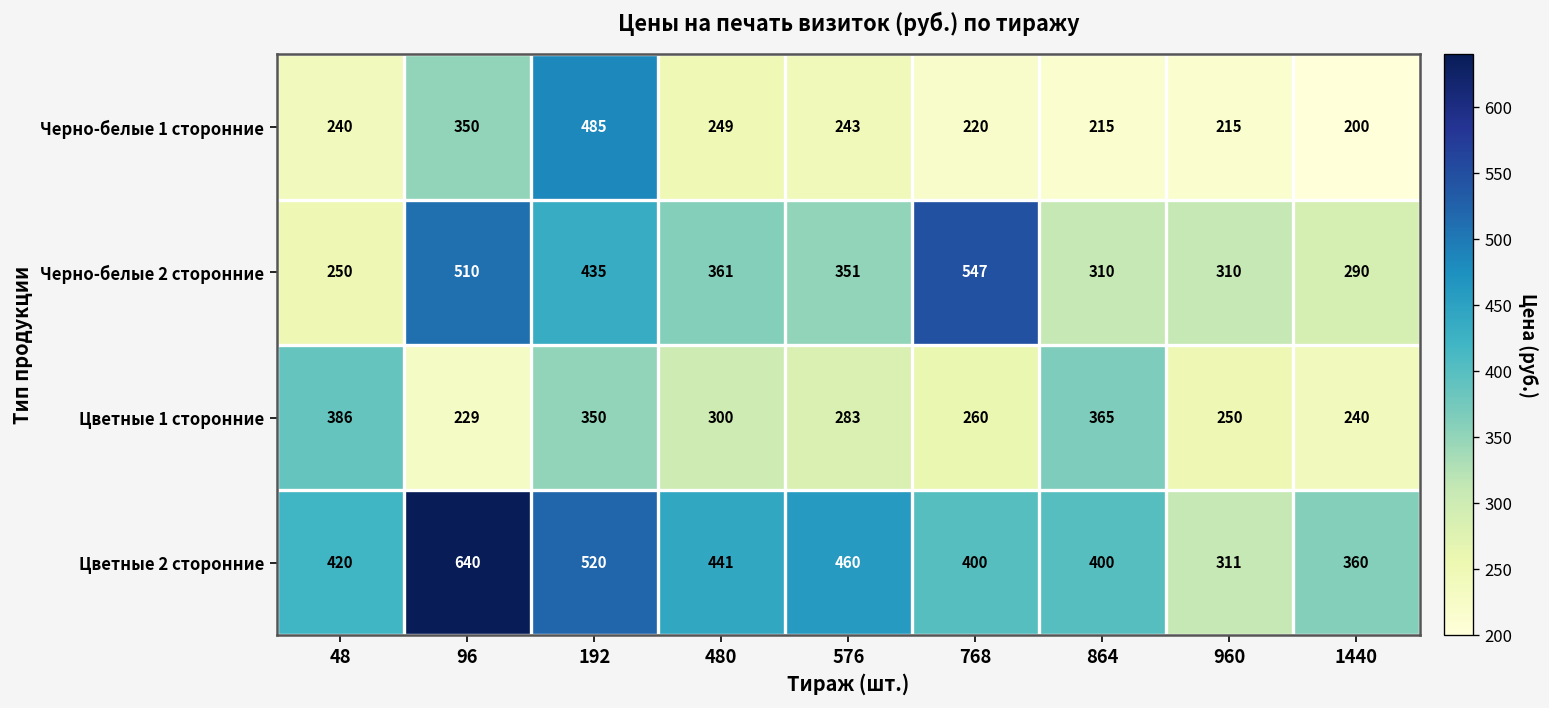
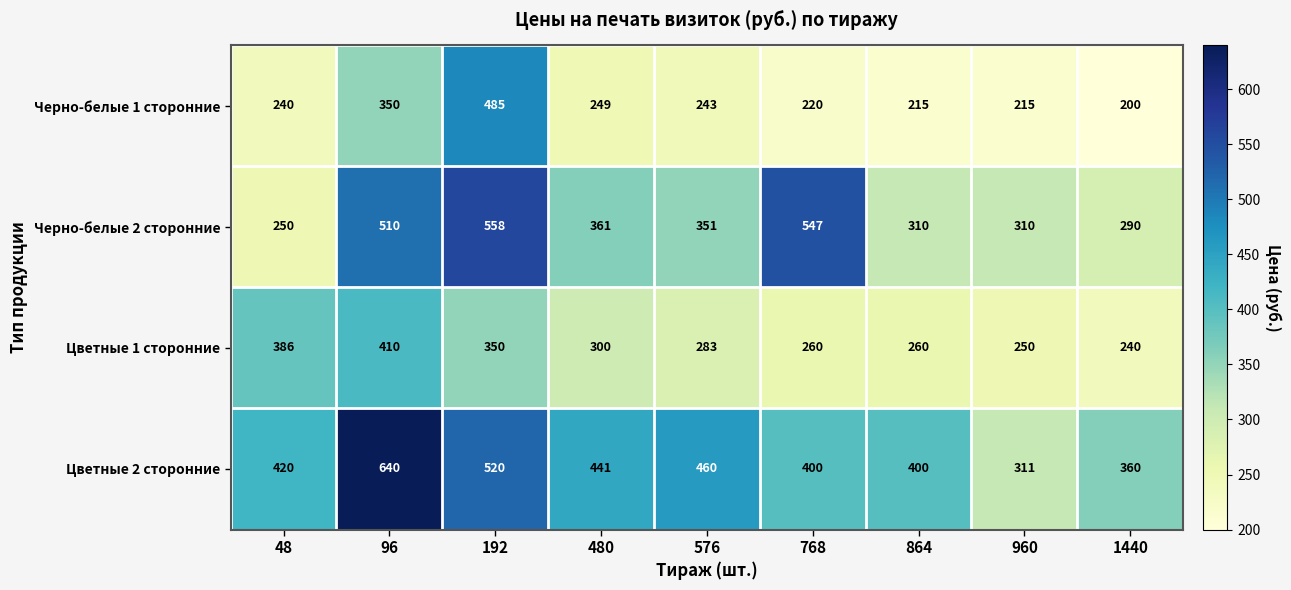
Черно-белые 2 сторонние, 192: 435 -> 558
Цветные 1 сторонние, 96: 229 -> 410
Цветные 1 сторонние, 864: 365 -> 260
